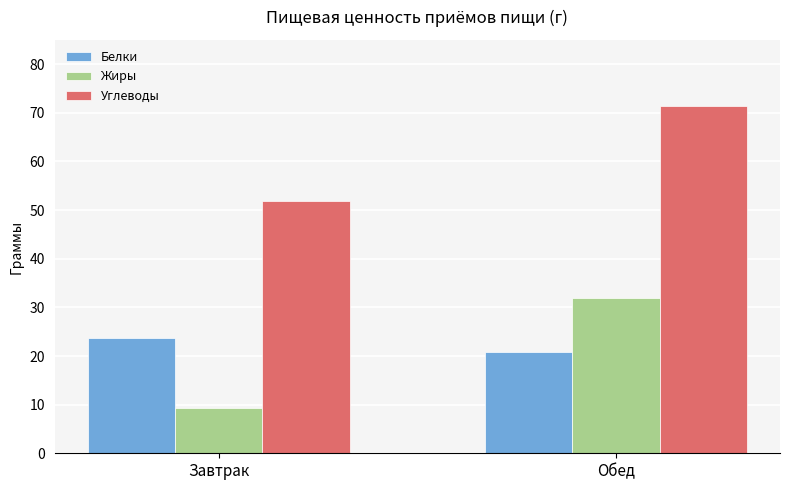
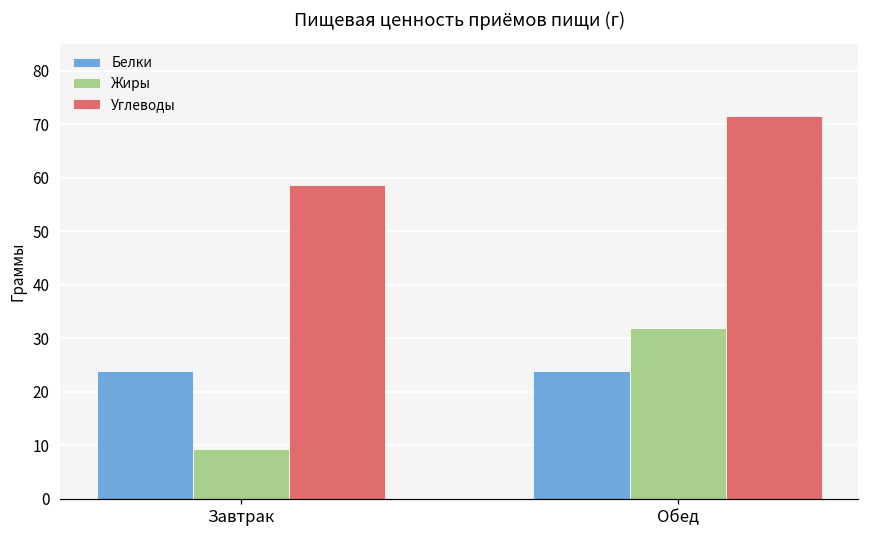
Углеводы, Завтрак: 52 -> 59
Белки, Обед: 21 -> 24
